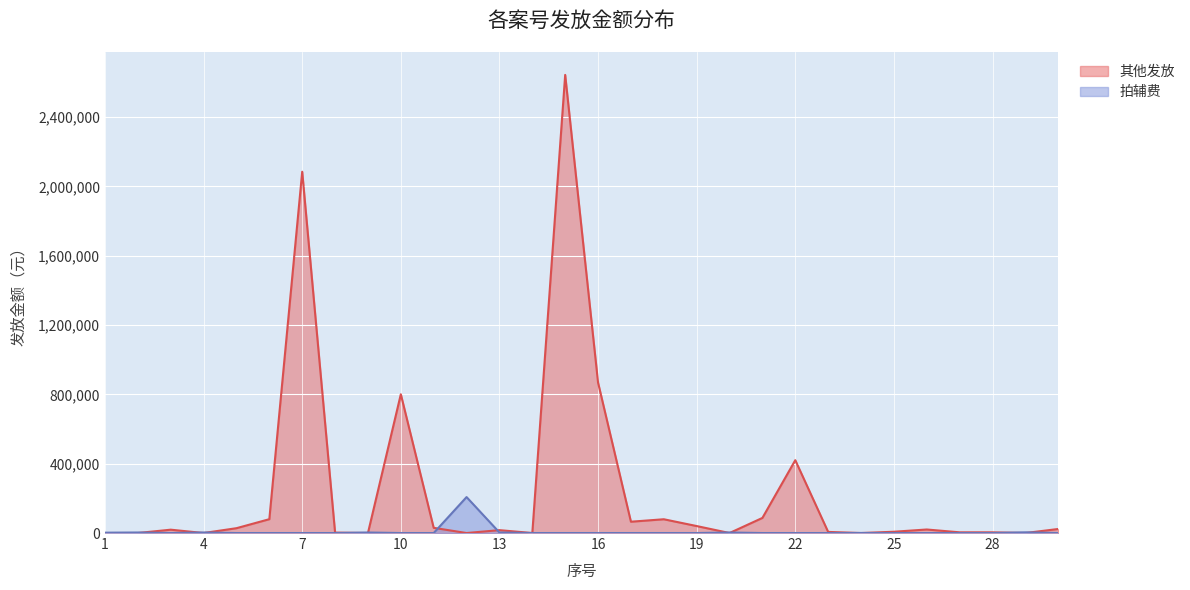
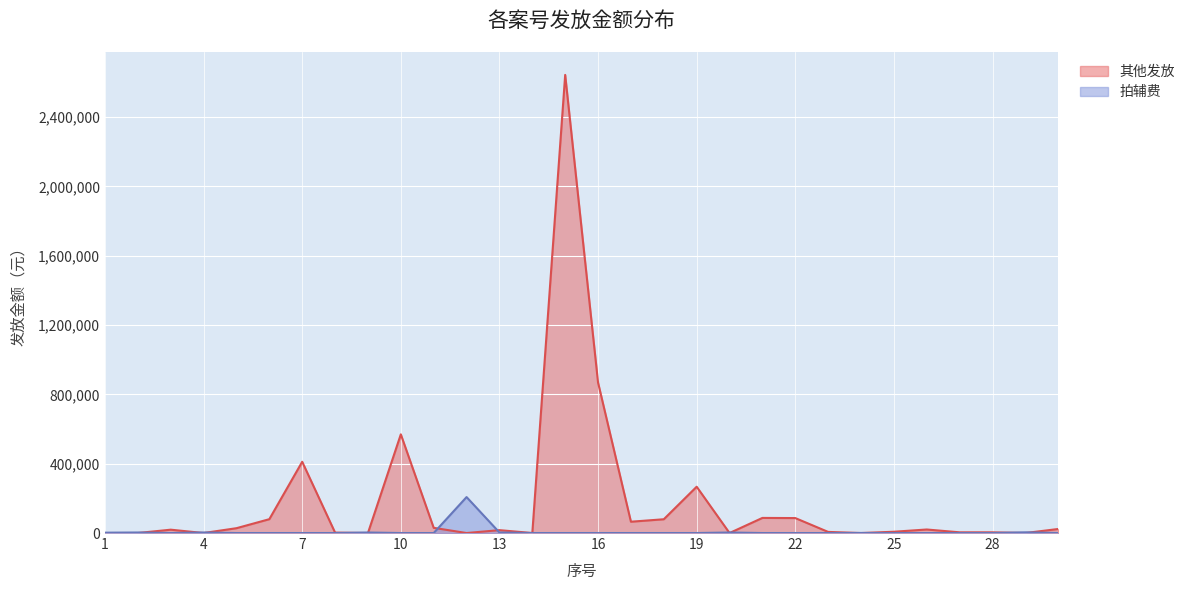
其他发放, 7: 2,080,000 -> 410,000
其他发放, 10: 800,000 -> 570,000
其他发放, 19: 40,000 -> 270,000
其他发放, 22: 420,000 -> 90,000
